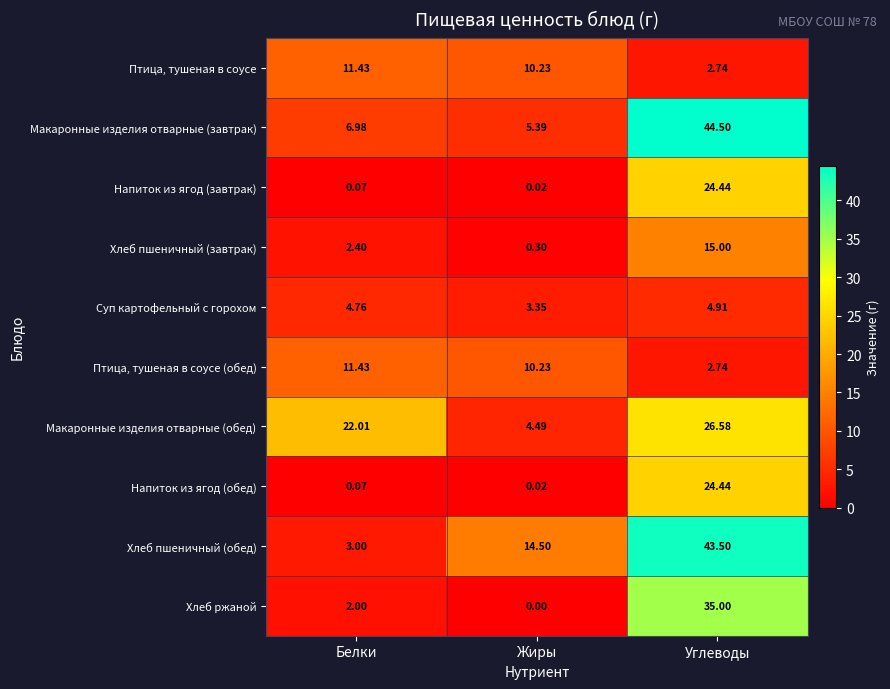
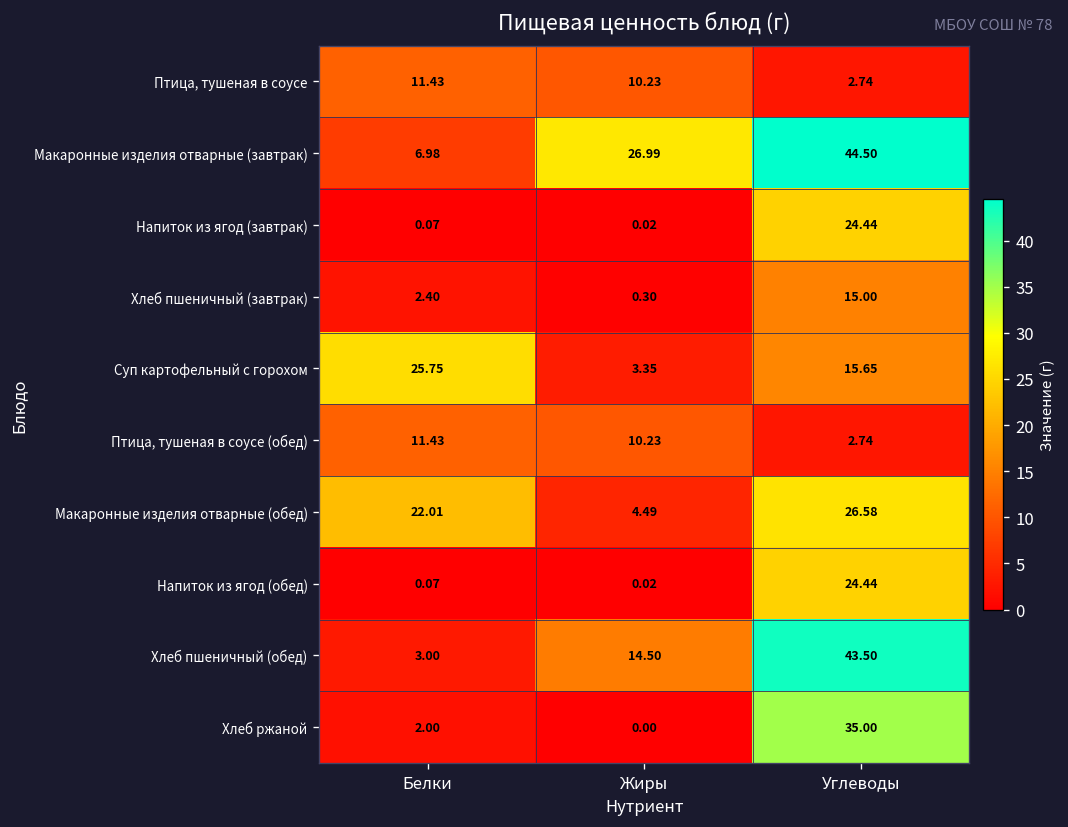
Макаронные изделия отварные (завтрак), Жиры: 5.39 -> 26.99
Суп картофельный с горохом, Белки: 4.76 -> 25.75
Суп картофельный с горохом, Углеводы: 4.91 -> 15.65
